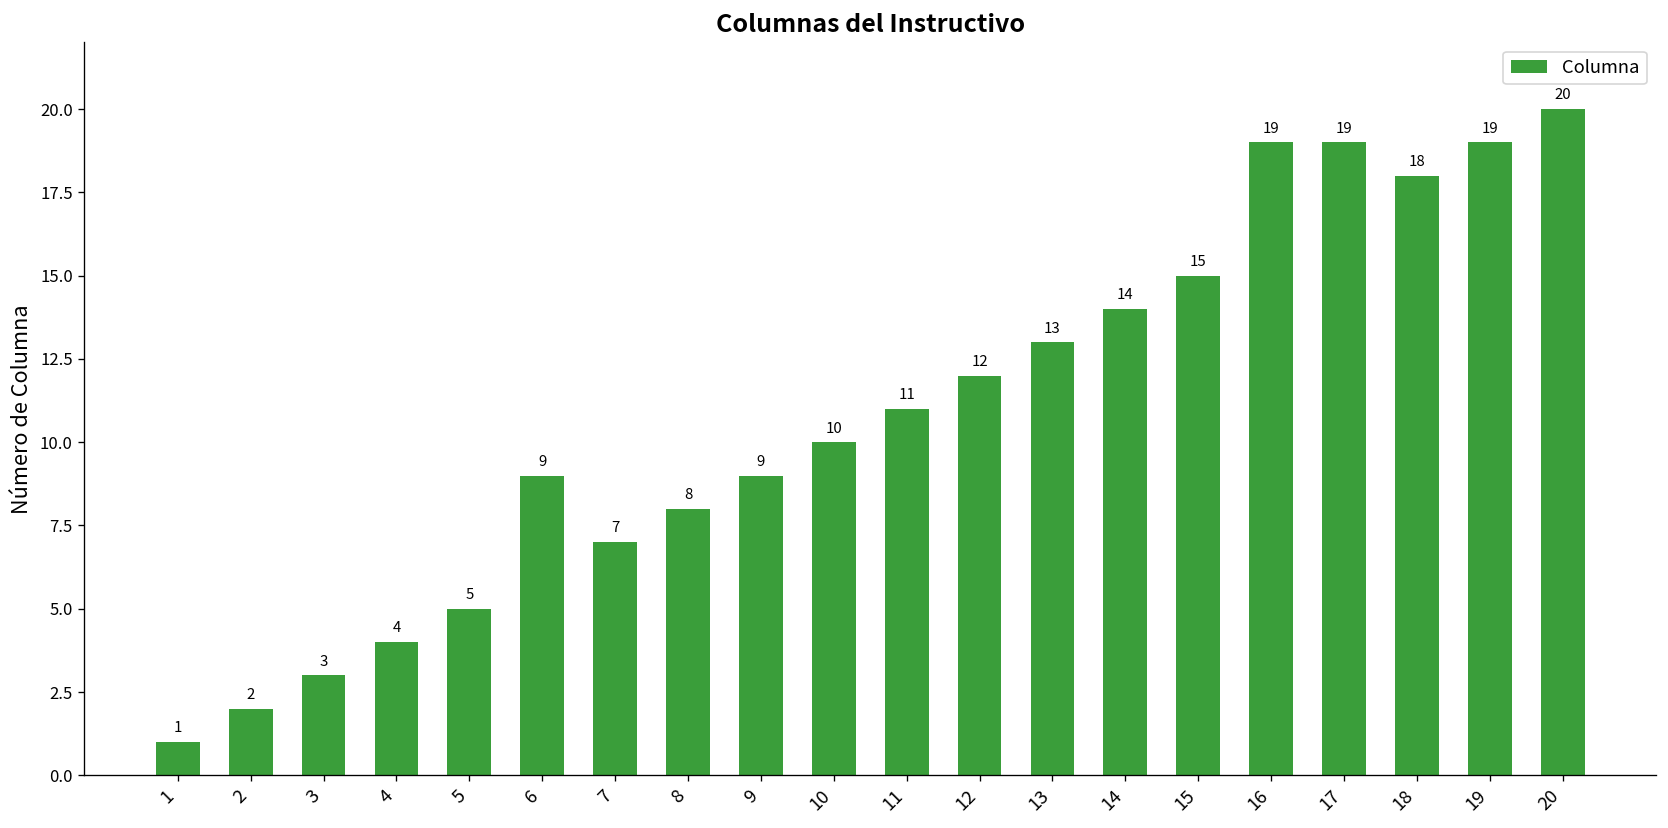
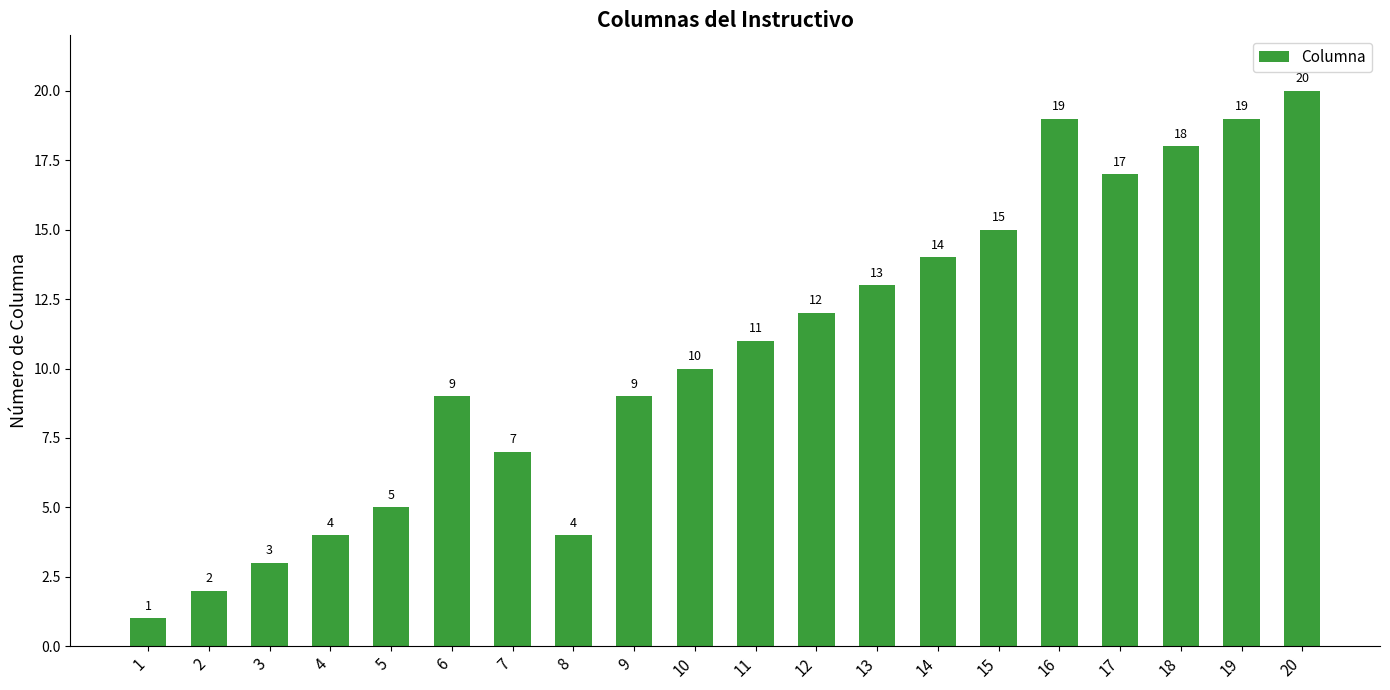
8: 8 -> 4
17: 19 -> 17
